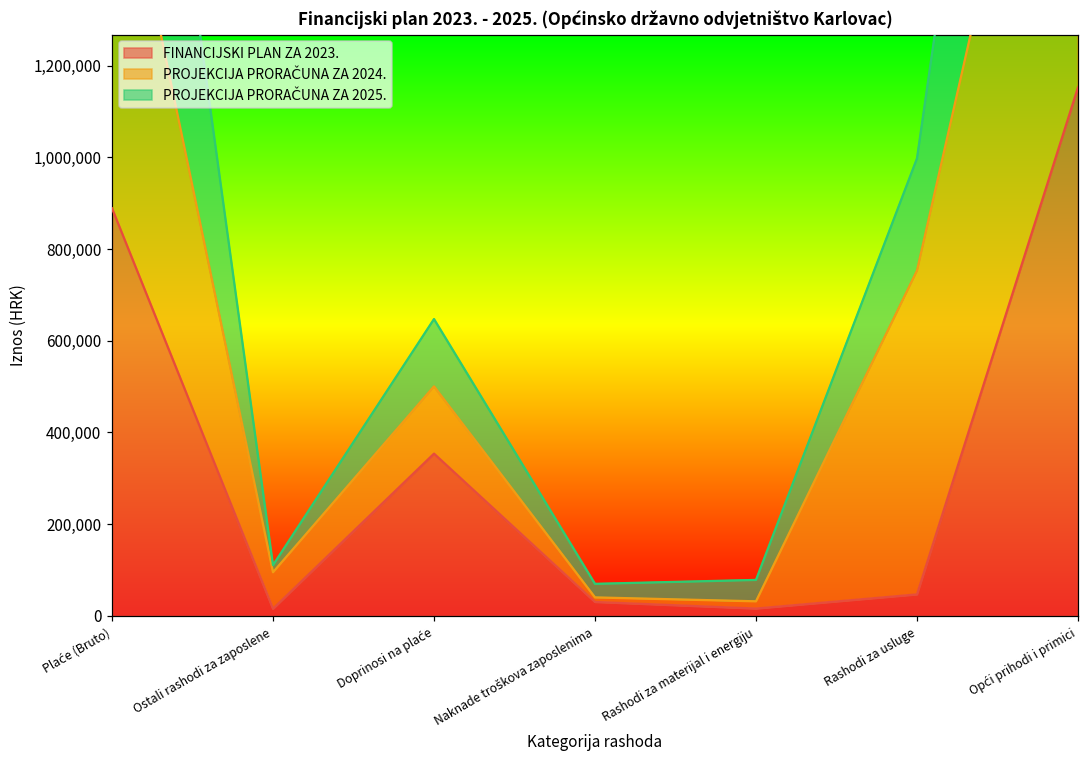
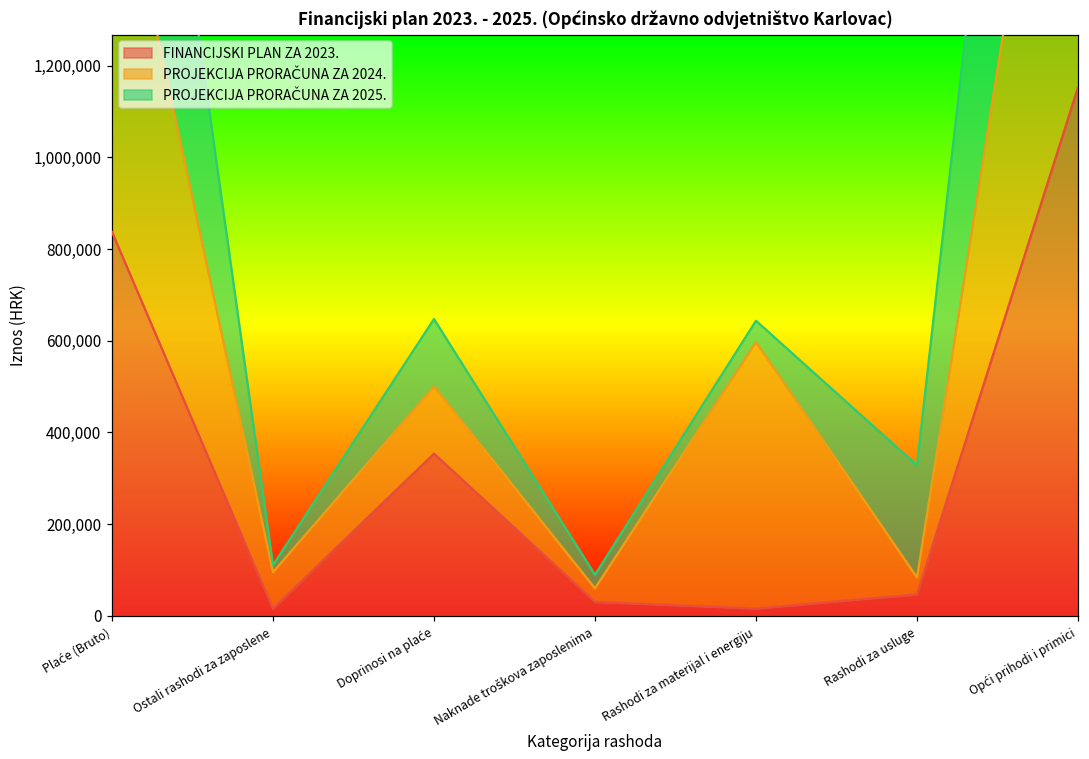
FINANCIJSKI PLAN ZA 2023., Plaće (Bruto): 890,000 -> 840,000
PROJEKCIJA PRORAČUNA ZA 2024., Naknade troškova zaposlenima: 10,000 -> 30,000
PROJEKCIJA PRORAČUNA ZA 2024., Rashodi za materijal i energiju: 20,000 -> 580,000
PROJEKCIJA PRORAČUNA ZA 2024., Rashodi za usluge: 710,000 -> 40,000
